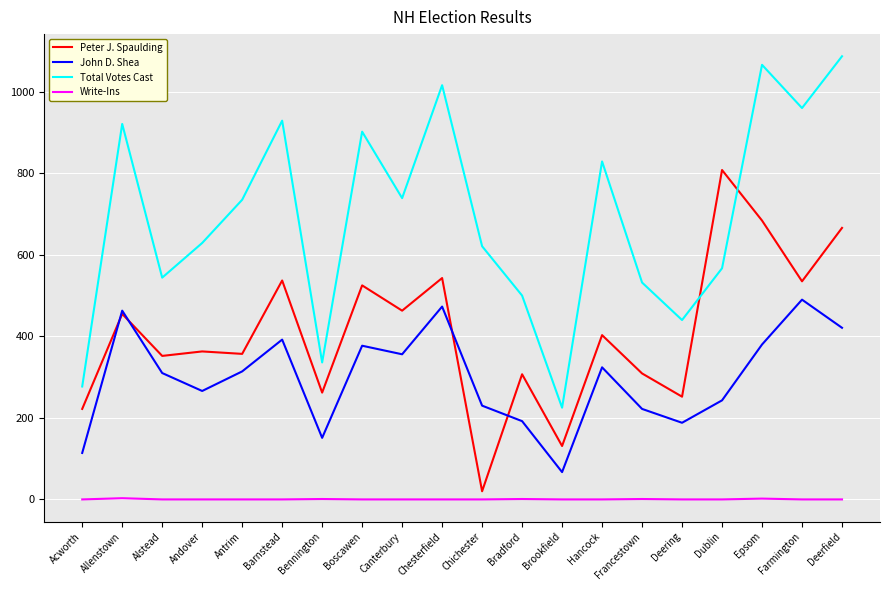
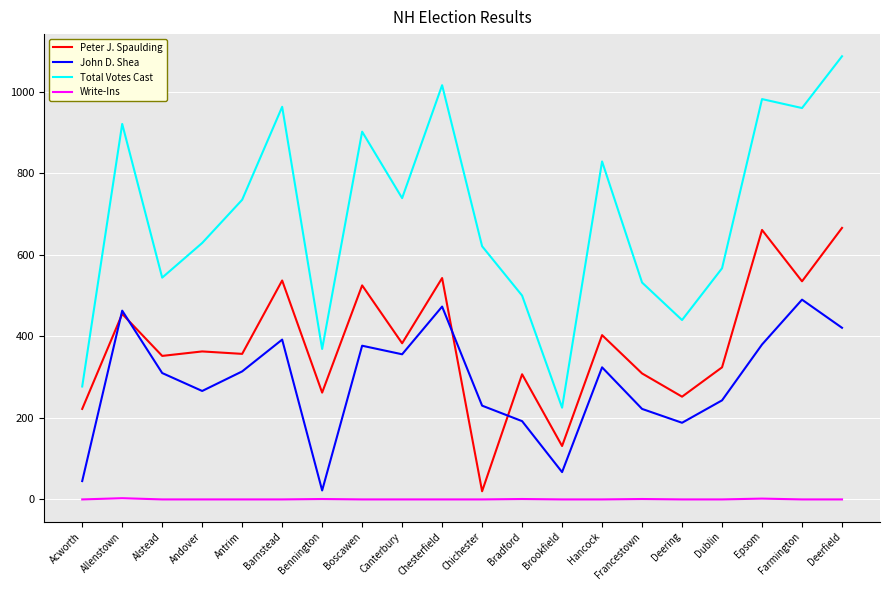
John D. Shea, Acworth: 110 -> 50
Total Votes Cast, Barnstead: 930 -> 960
John D. Shea, Bennington: 150 -> 20
Total Votes Cast, Bennington: 340 -> 370
Peter J. Spaulding, Canterbury: 460 -> 380
Peter J. Spaulding, Dublin: 810 -> 320
Peter J. Spaulding, Epsom: 680 -> 660
Total Votes Cast, Epsom: 1070 -> 980
